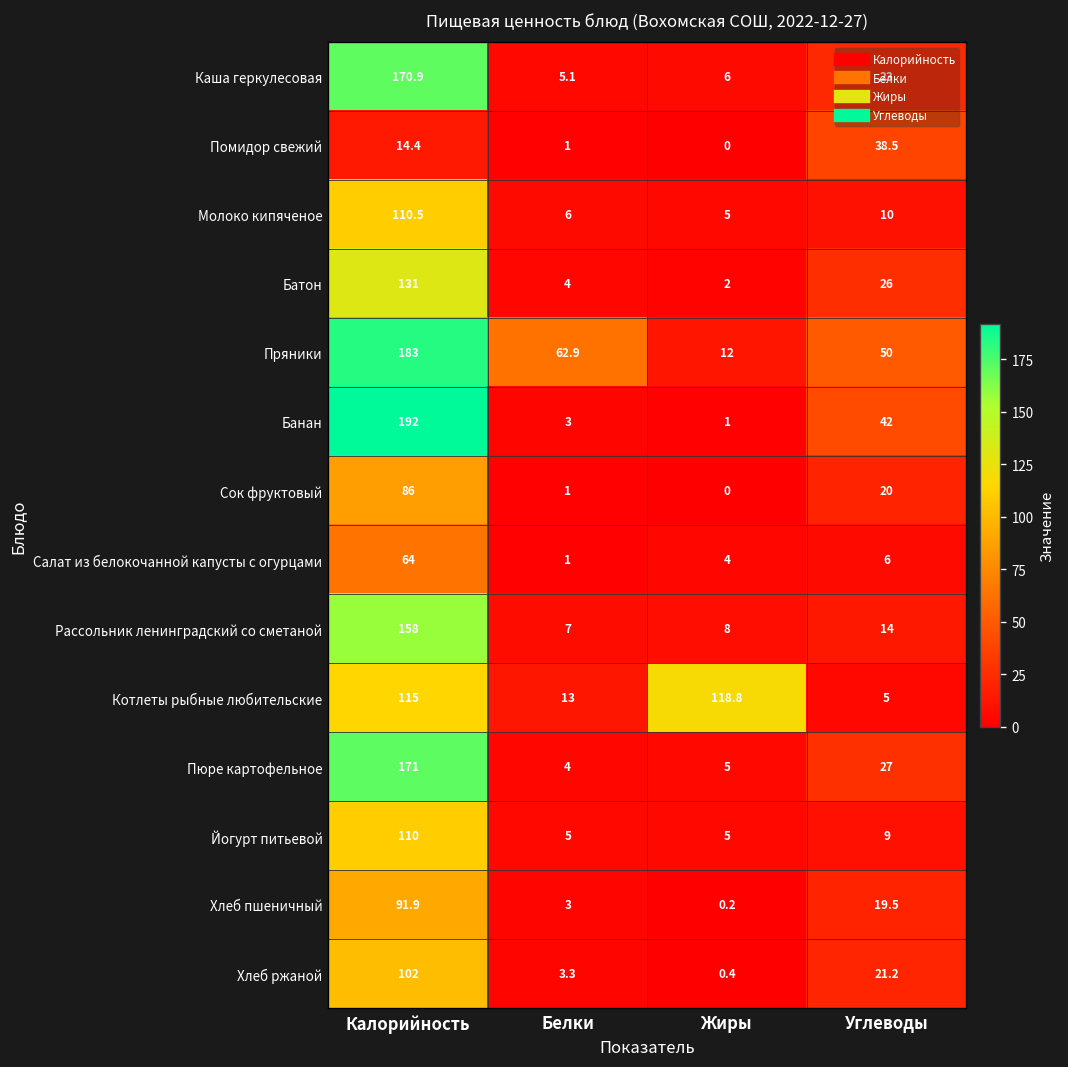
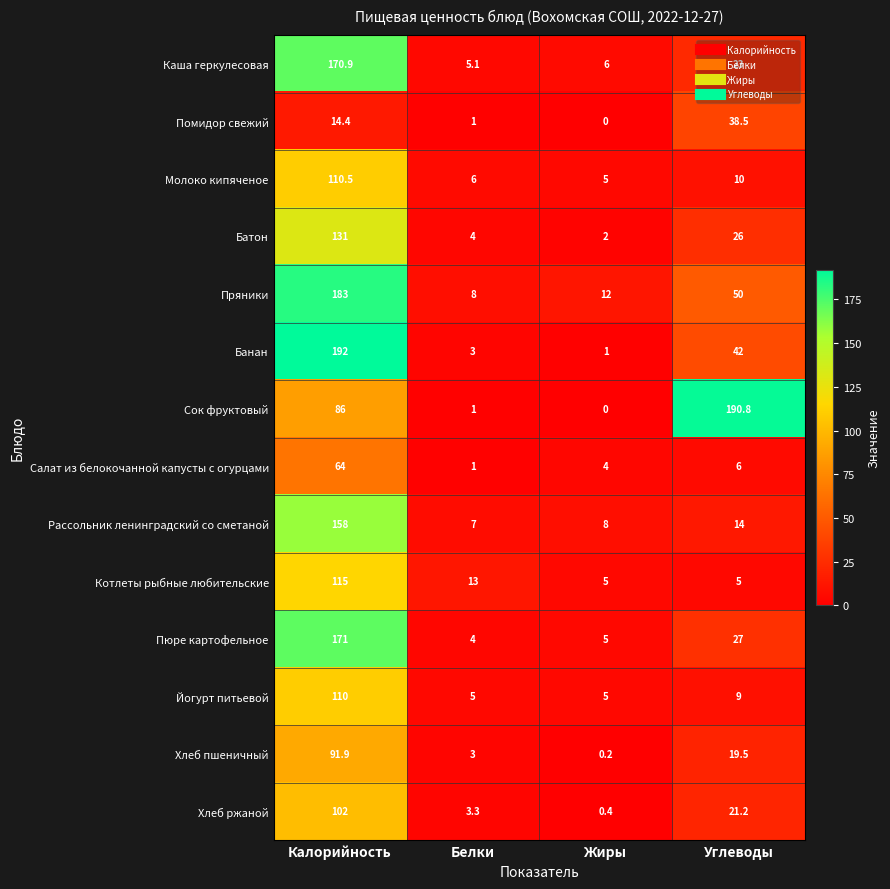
Пряники, Белки: 62.9 -> 8
Сок фруктовый, Углеводы: 20 -> 190.8
Котлеты рыбные любительские, Жиры: 118.8 -> 5
